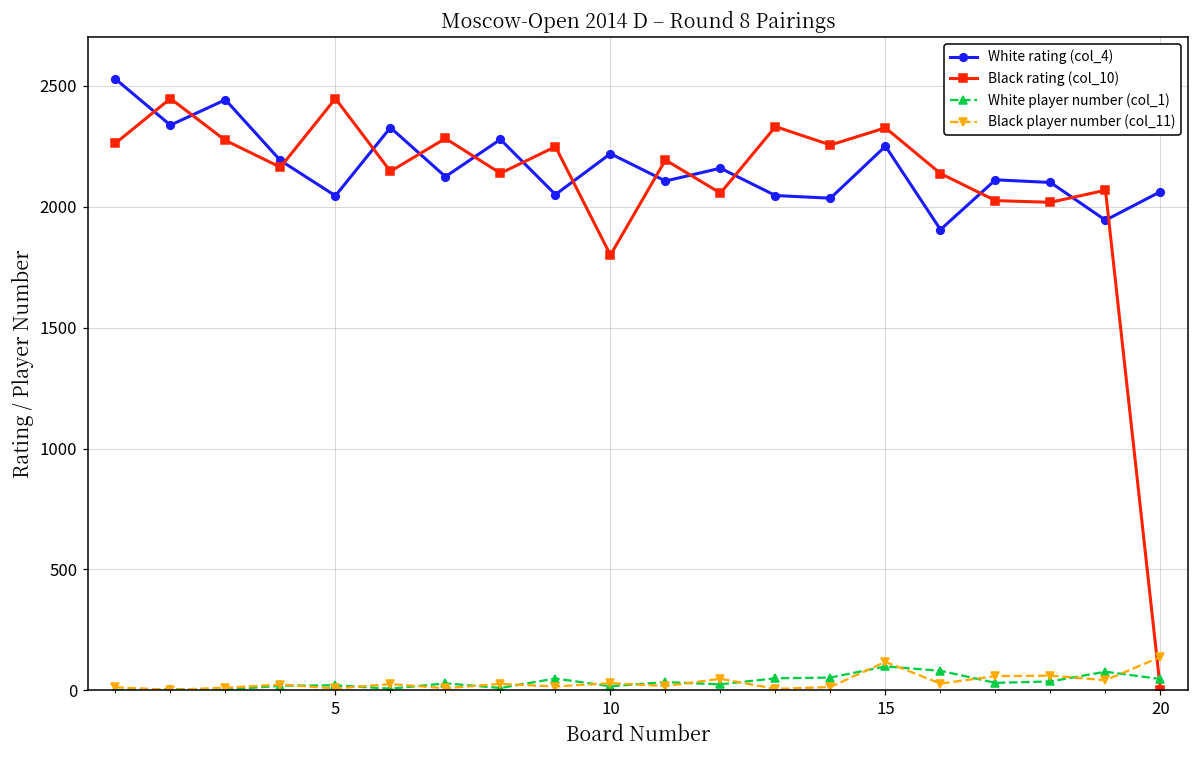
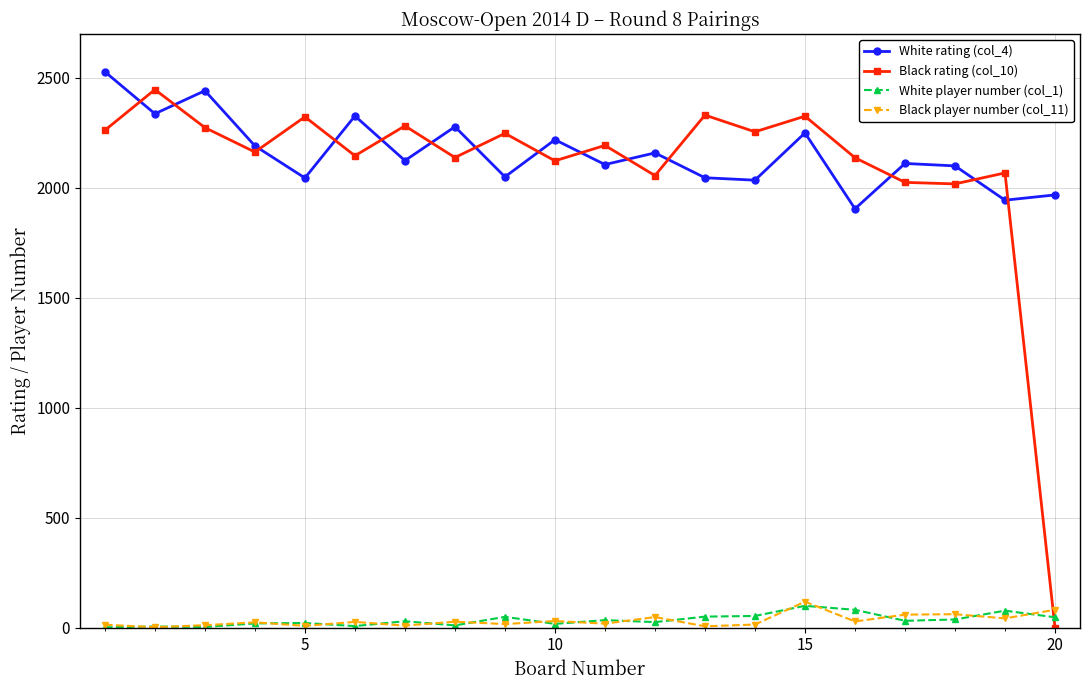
Black rating (col_10), 5: 2450 -> 2320
Black rating (col_10), 10: 1800 -> 2120
White rating (col_4), 20: 2060 -> 1970
Black player number (col_11), 20: 140 -> 80
